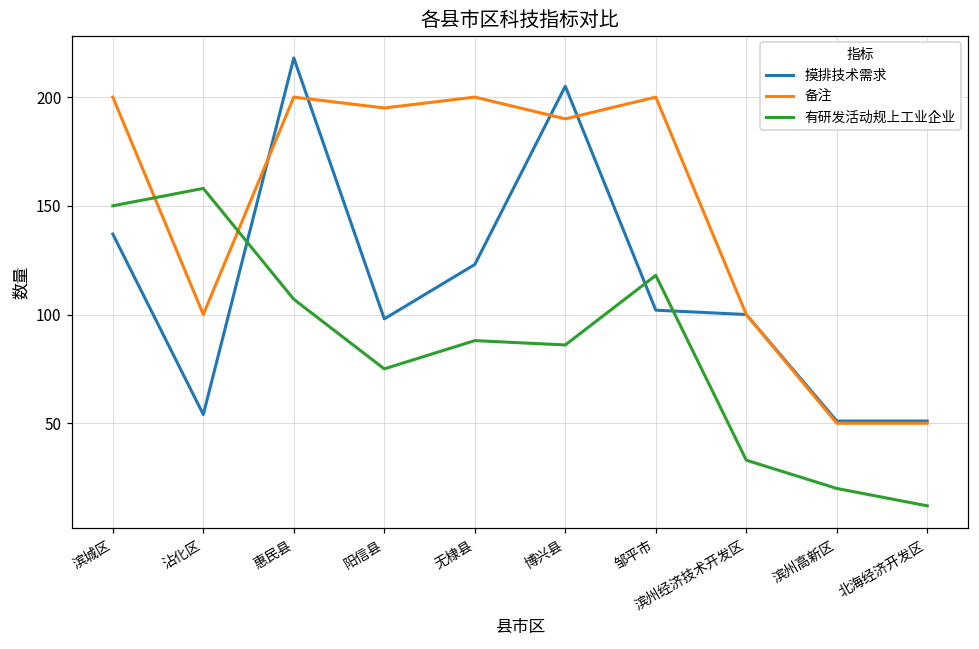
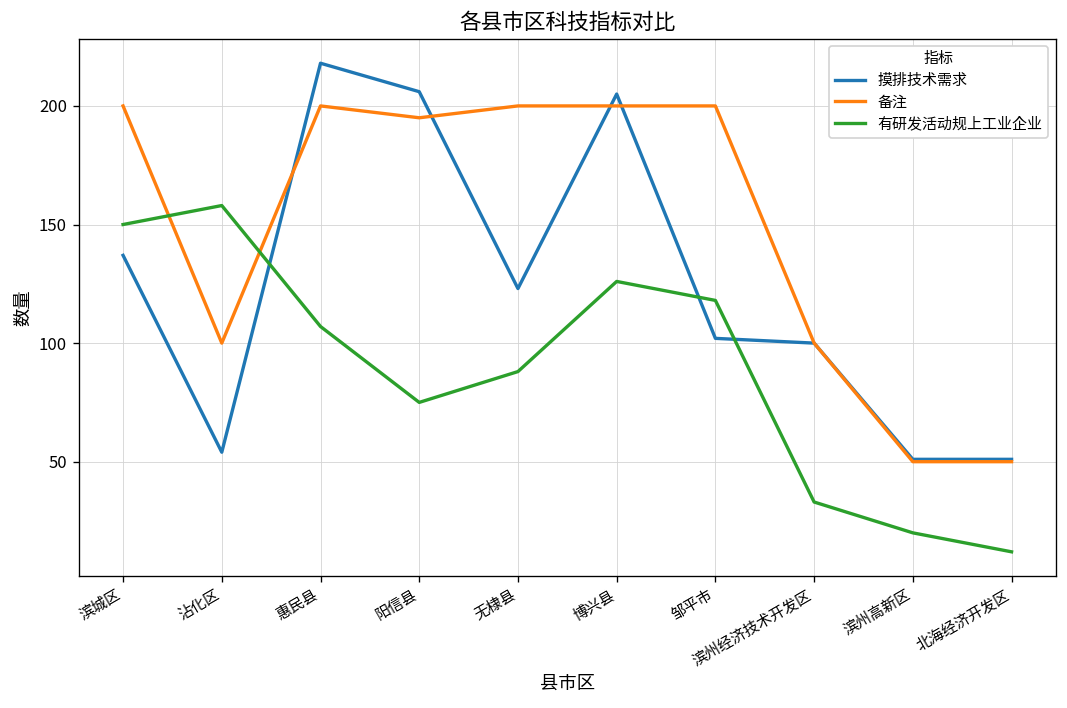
摸排技术需求, 阳信县: 98 -> 206
备注, 博兴县: 190 -> 200
有研发活动规上工业企业, 博兴县: 86 -> 126
